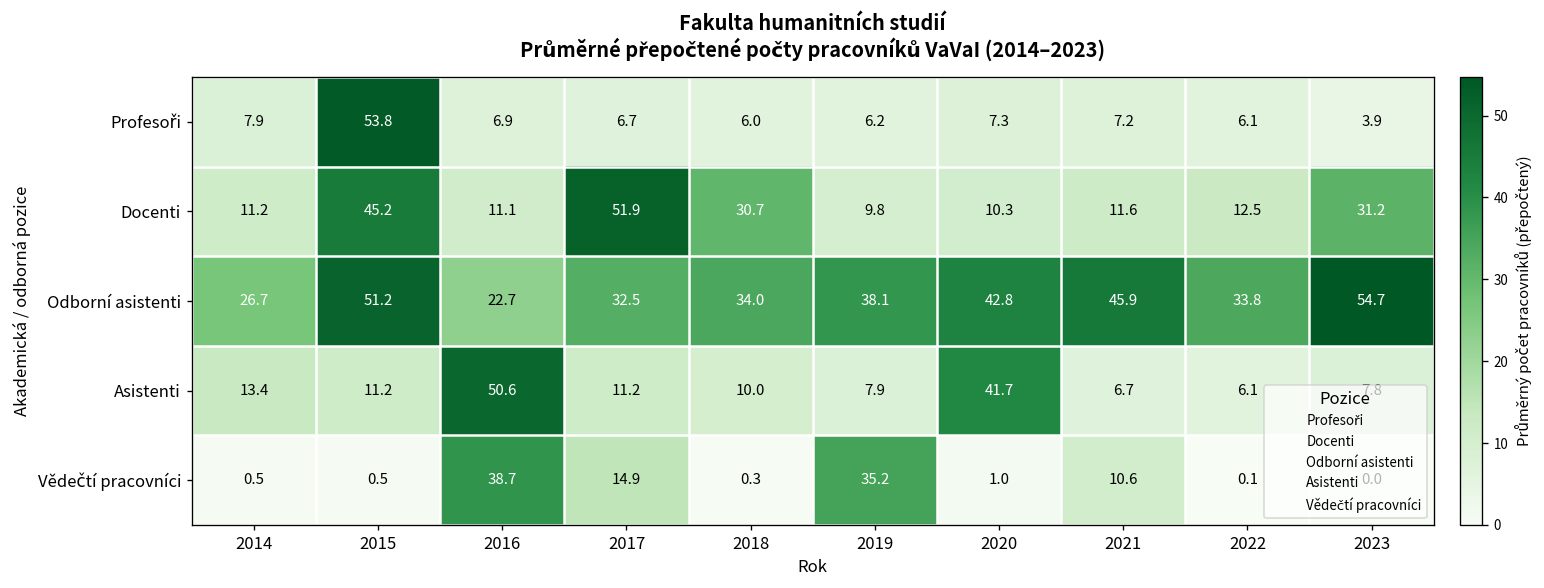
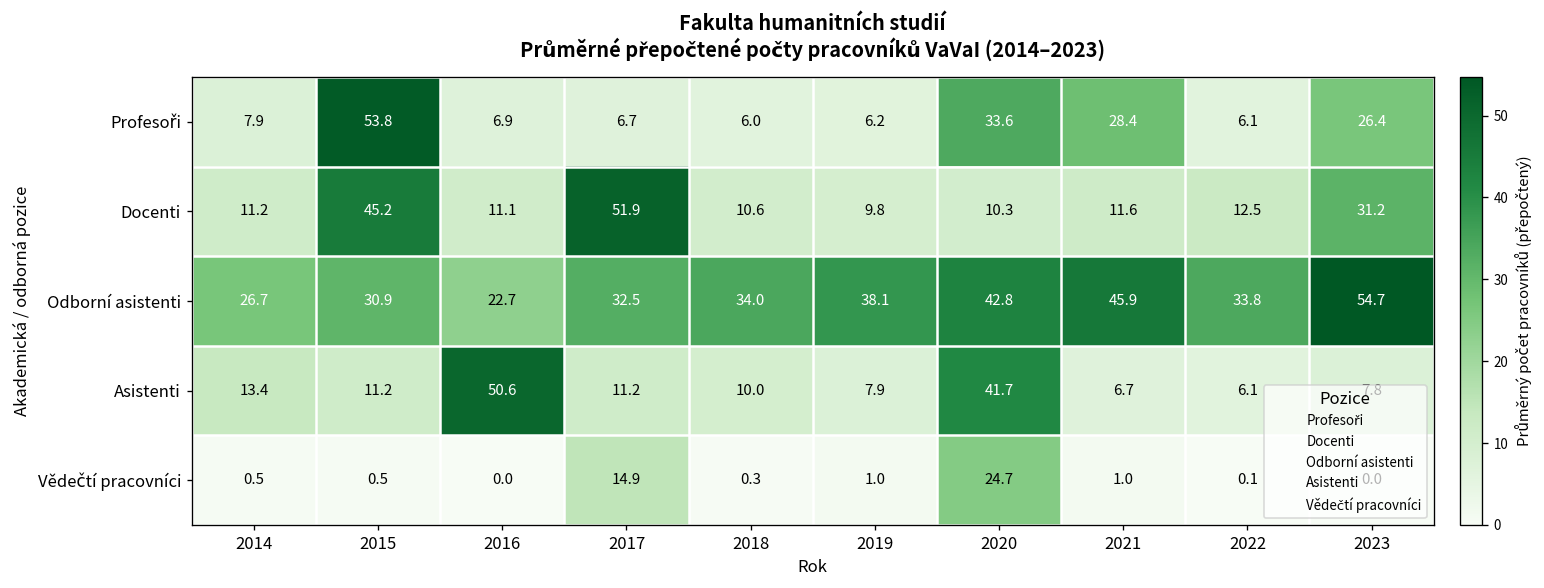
Profesoři, 2020: 7.3 -> 33.6
Profesoři, 2021: 7.2 -> 28.4
Profesoři, 2023: 3.9 -> 26.4
Docenti, 2018: 30.7 -> 10.6
Odborní asistenti, 2015: 51.2 -> 30.9
Vědečtí pracovníci, 2016: 38.7 -> 0.0
Vědečtí pracovníci, 2019: 35.2 -> 1.0
Vědečtí pracovníci, 2020: 1.0 -> 24.7
Vědečtí pracovníci, 2021: 10.6 -> 1.0
